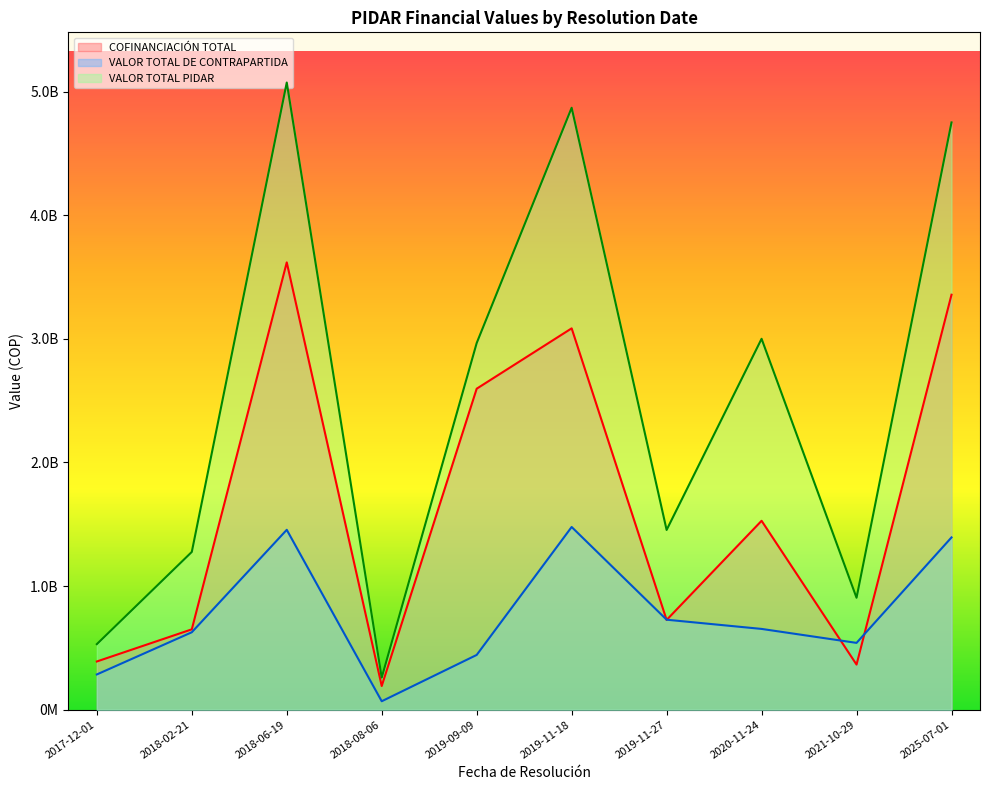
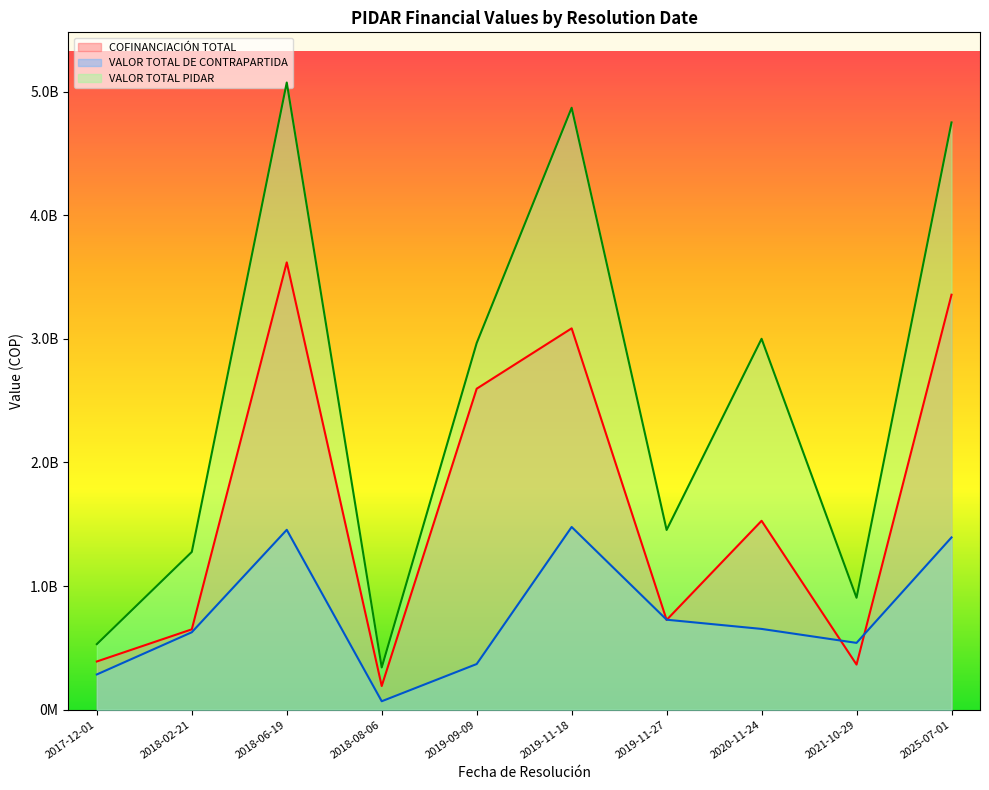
VALOR TOTAL PIDAR, 2018-08-06: 260000000 -> 340000000
VALOR TOTAL DE CONTRAPARTIDA, 2019-09-09: 440000000 -> 370000000
